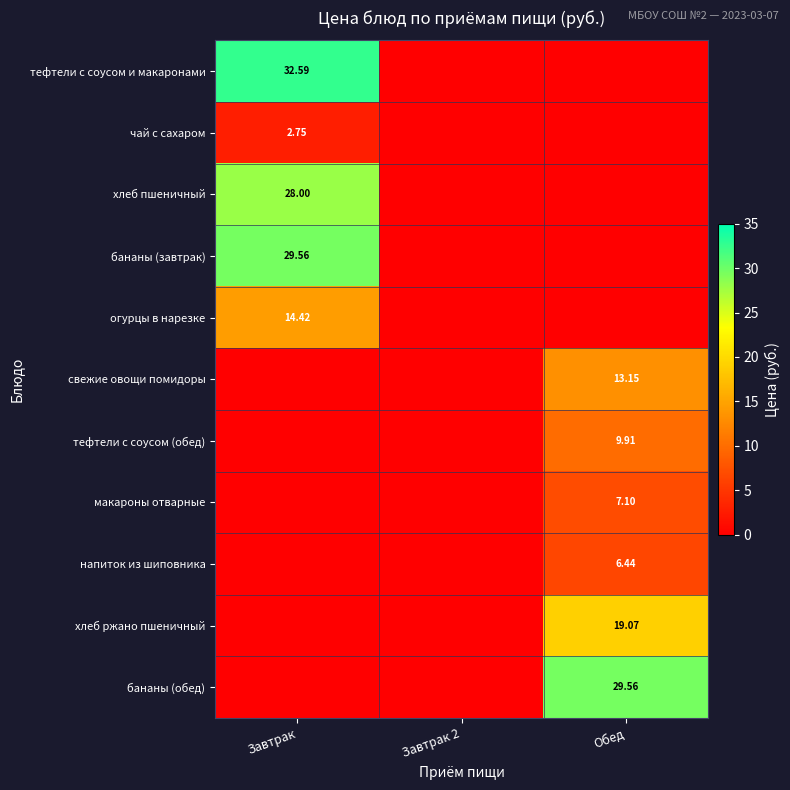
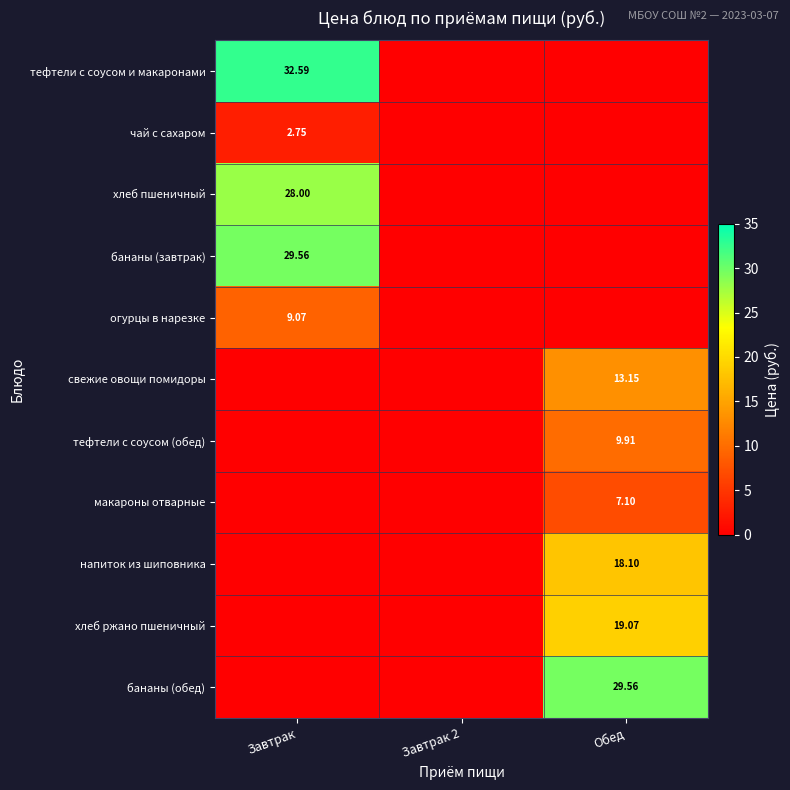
огурцы в нарезке, Завтрак: 14.42 -> 9.07
напиток из шиповника, Обед: 6.44 -> 18.10
